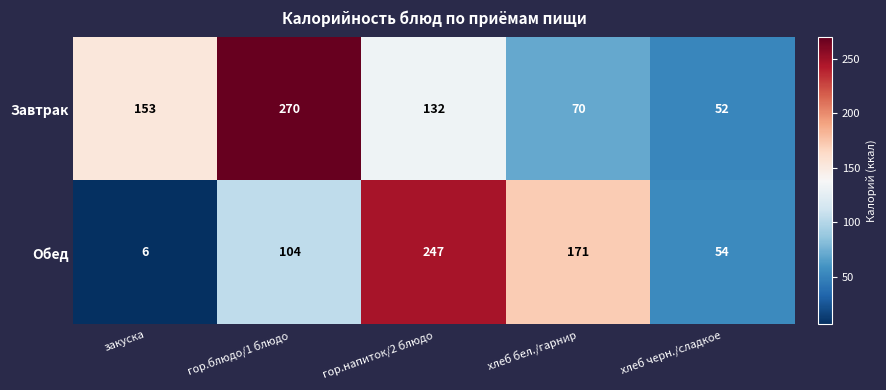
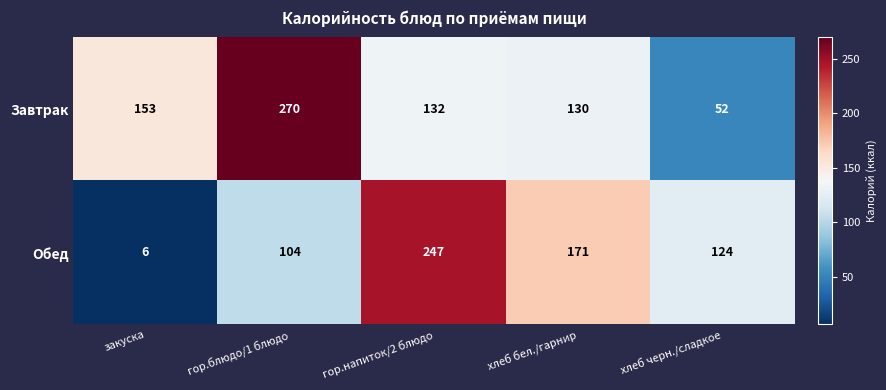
Завтрак, хлеб бел./гарнир: 70 -> 130
Обед, хлеб черн./сладкое: 54 -> 124
